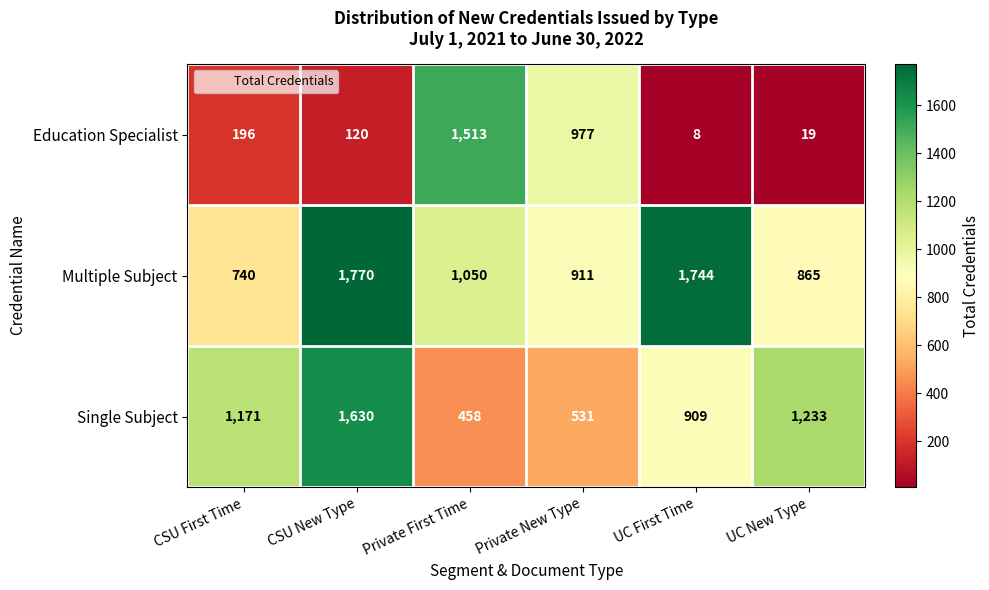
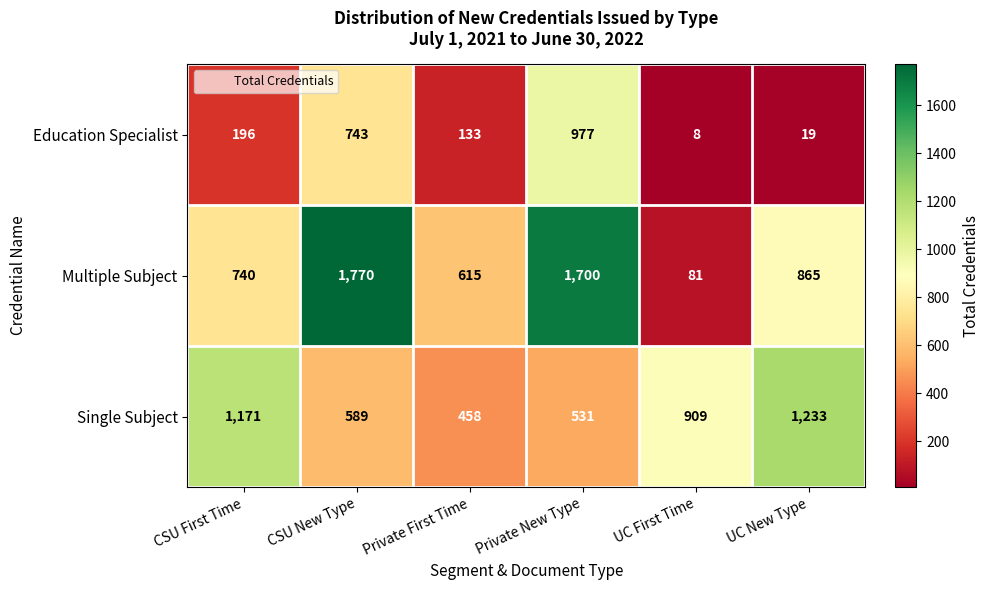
Education Specialist, CSU New Type: 120 -> 743
Education Specialist, Private First Time: 1,513 -> 133
Multiple Subject, Private First Time: 1,050 -> 615
Multiple Subject, Private New Type: 911 -> 1,700
Multiple Subject, UC First Time: 1,744 -> 81
Single Subject, CSU New Type: 1,630 -> 589
